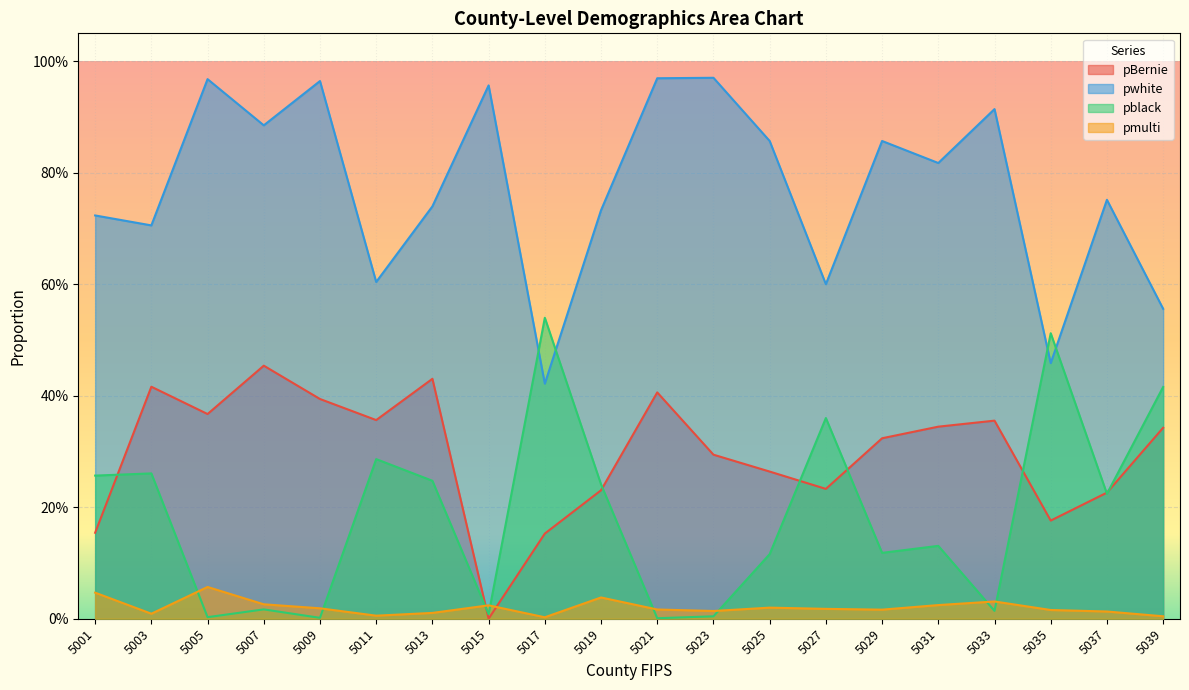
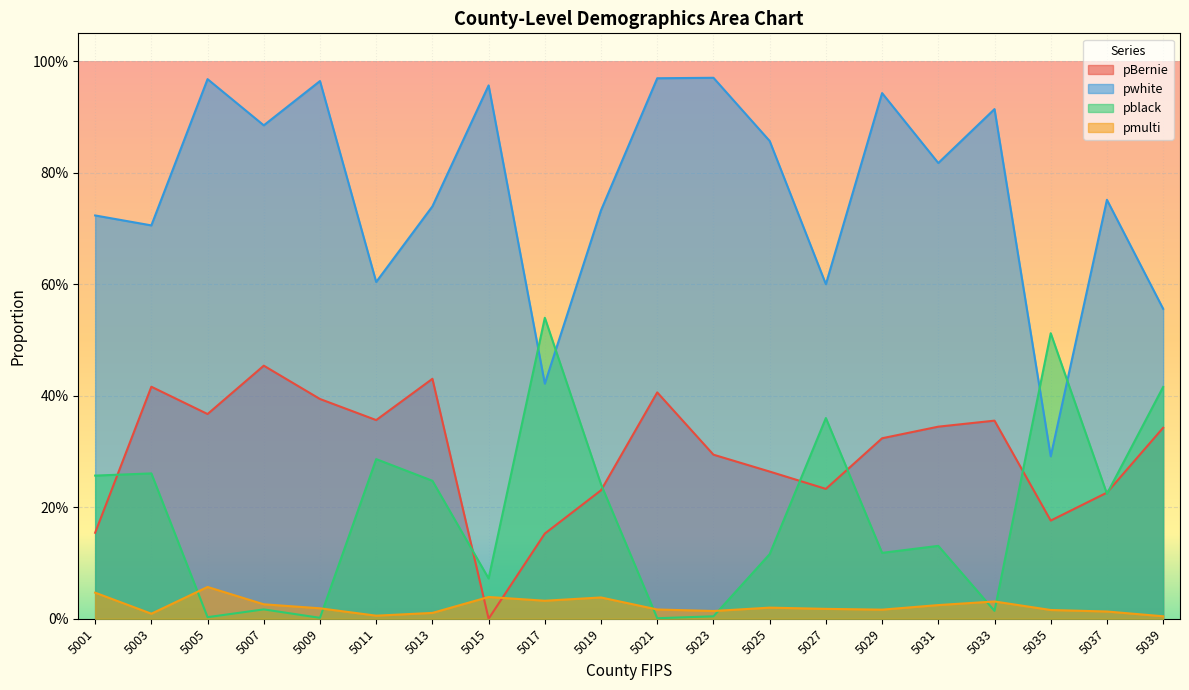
pblack, 5015: 1% -> 7%
pmulti, 5015: 2% -> 4%
pmulti, 5017: 0% -> 3%
pwhite, 5029: 86% -> 94%
pwhite, 5035: 46% -> 29%
